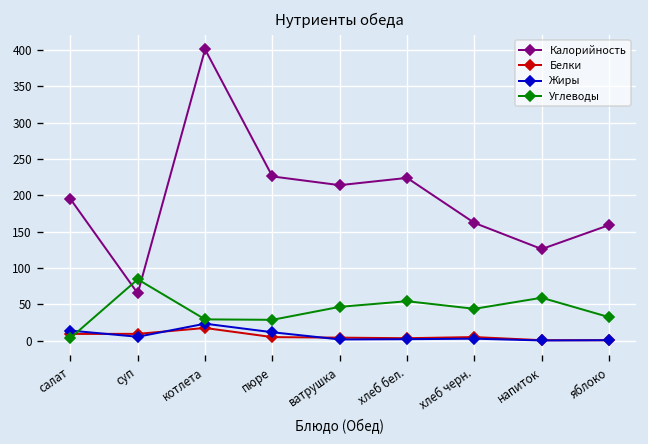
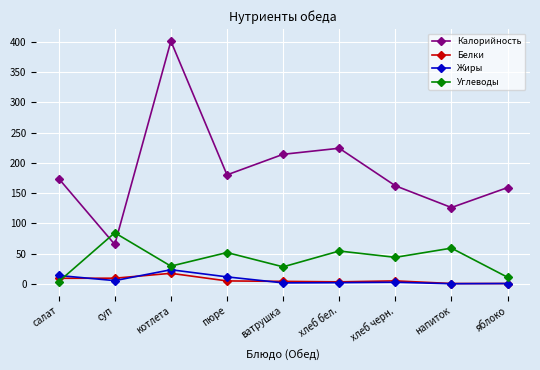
Калорийность, салат: 200 -> 170
Калорийность, пюре: 230 -> 180
Углеводы, пюре: 30 -> 50
Углеводы, ватрушка: 50 -> 30
Углеводы, яблоко: 30 -> 10
